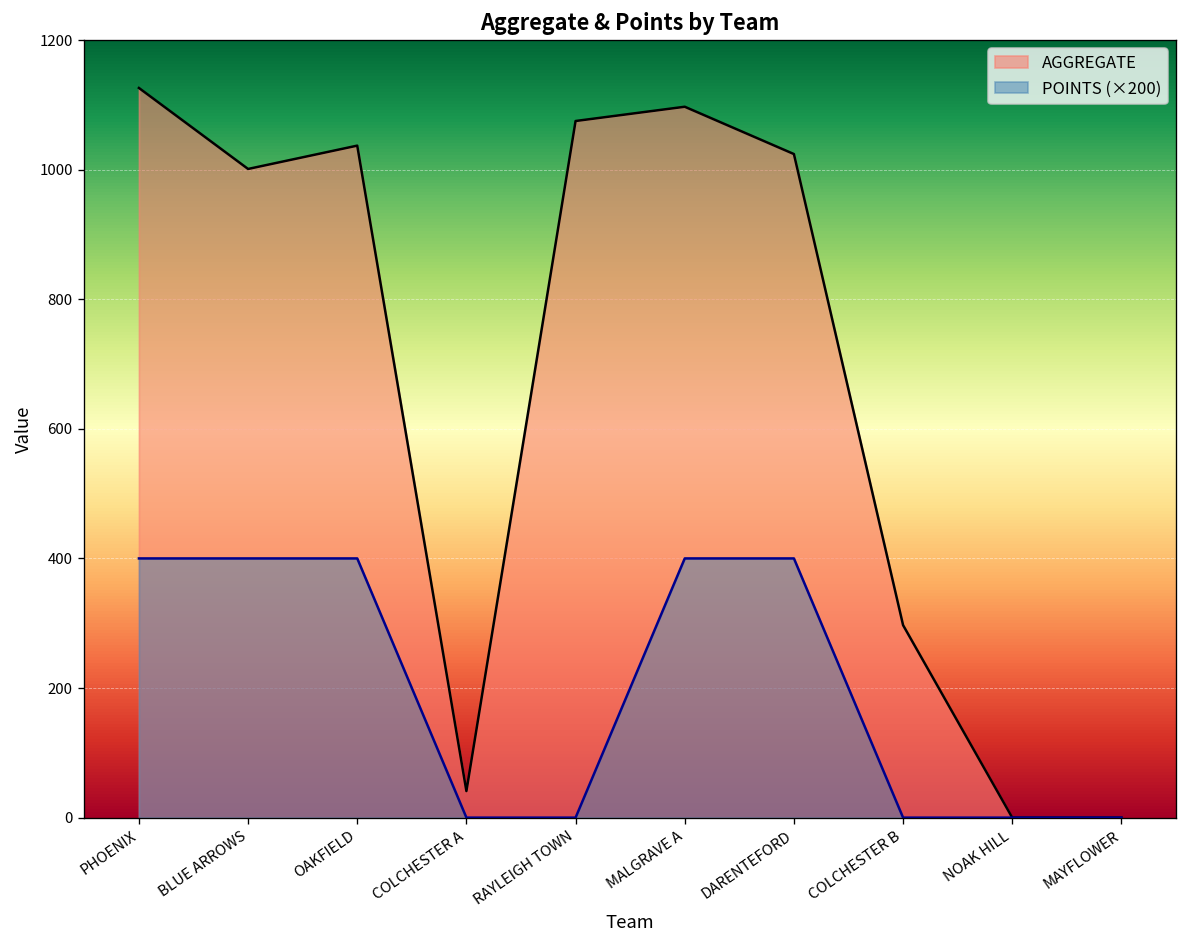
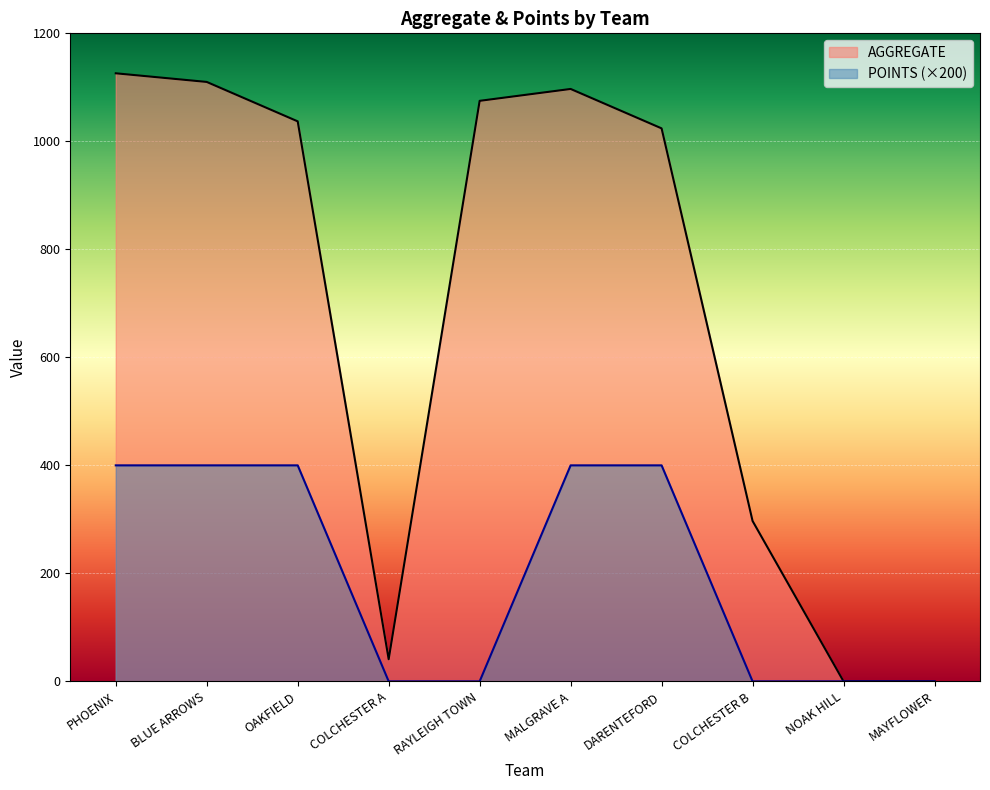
AGGREGATE, BLUE ARROWS: 1000 -> 1110
